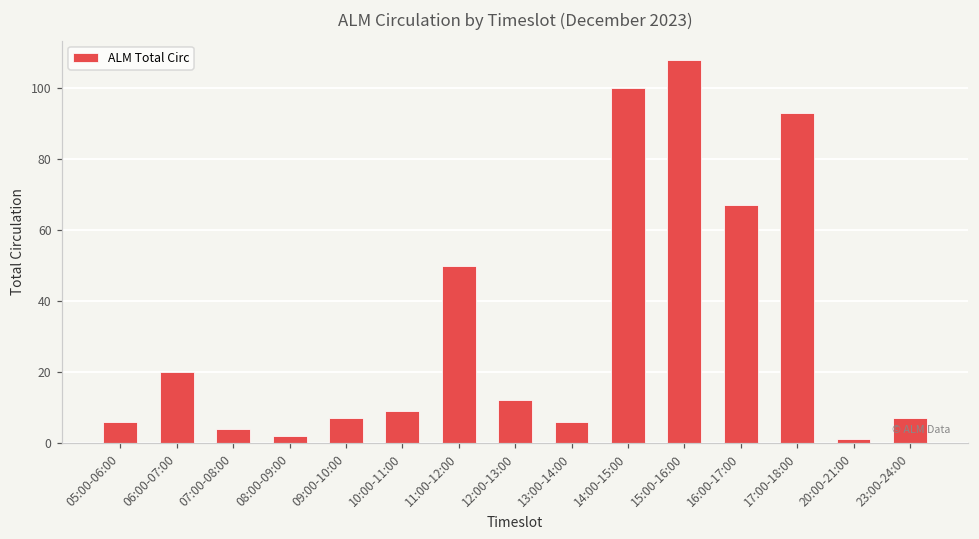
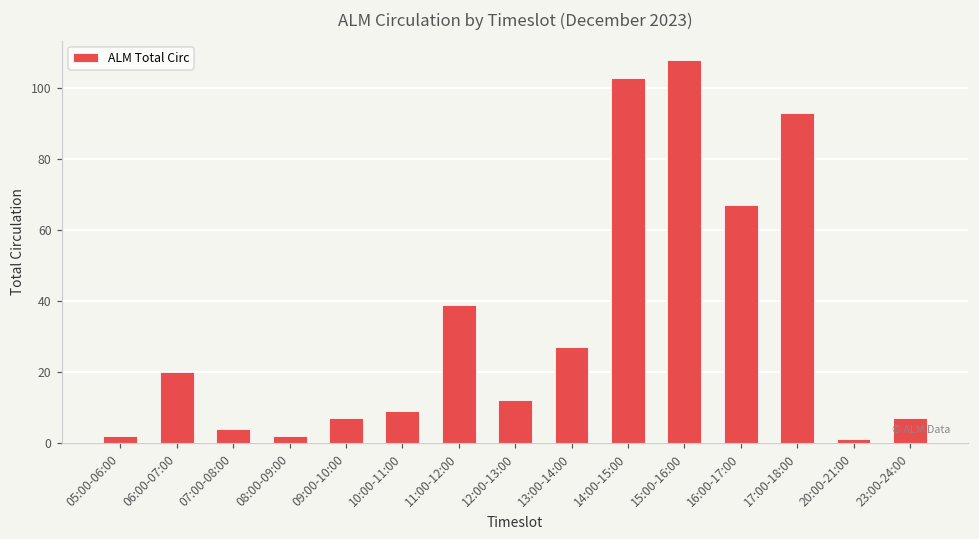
05:00-06:00: 6 -> 2
11:00-12:00: 50 -> 39
13:00-14:00: 6 -> 27
14:00-15:00: 100 -> 103
